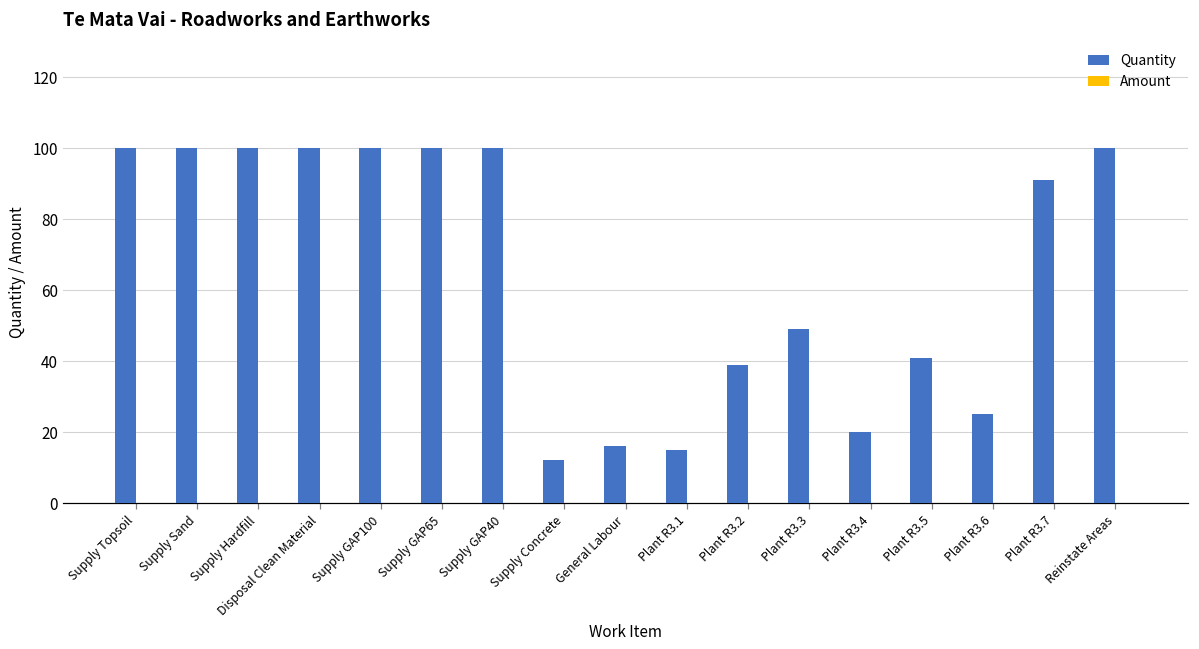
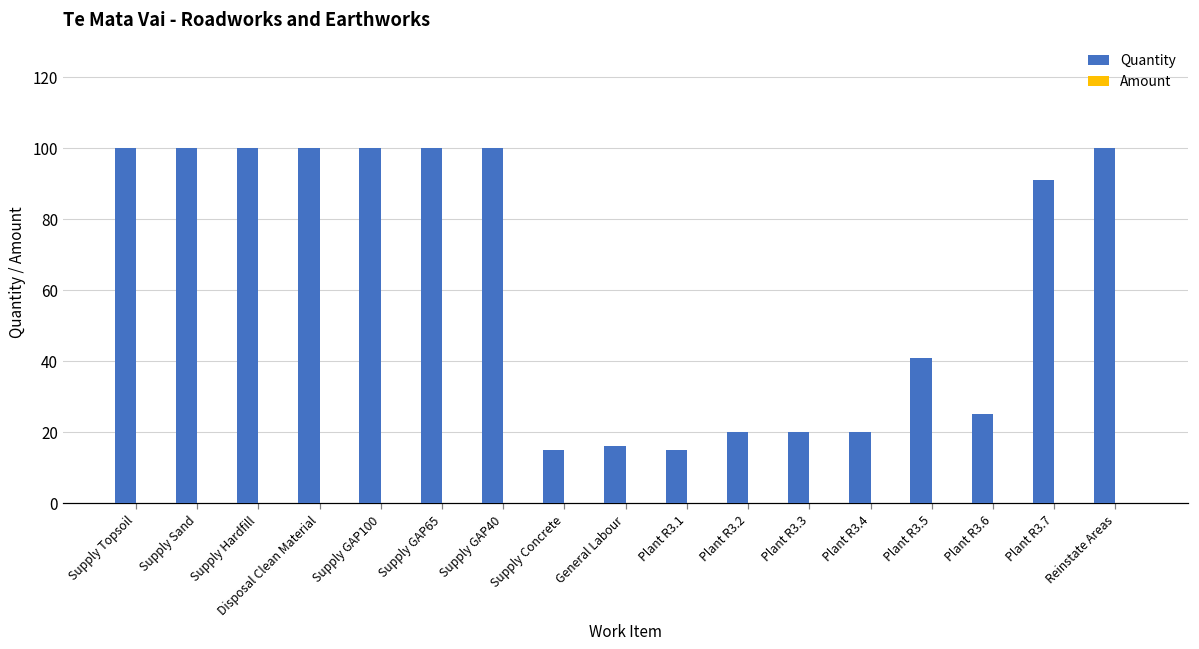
Quantity, Supply Concrete: 12 -> 15
Quantity, Plant R3.2: 39 -> 20
Quantity, Plant R3.3: 49 -> 20
